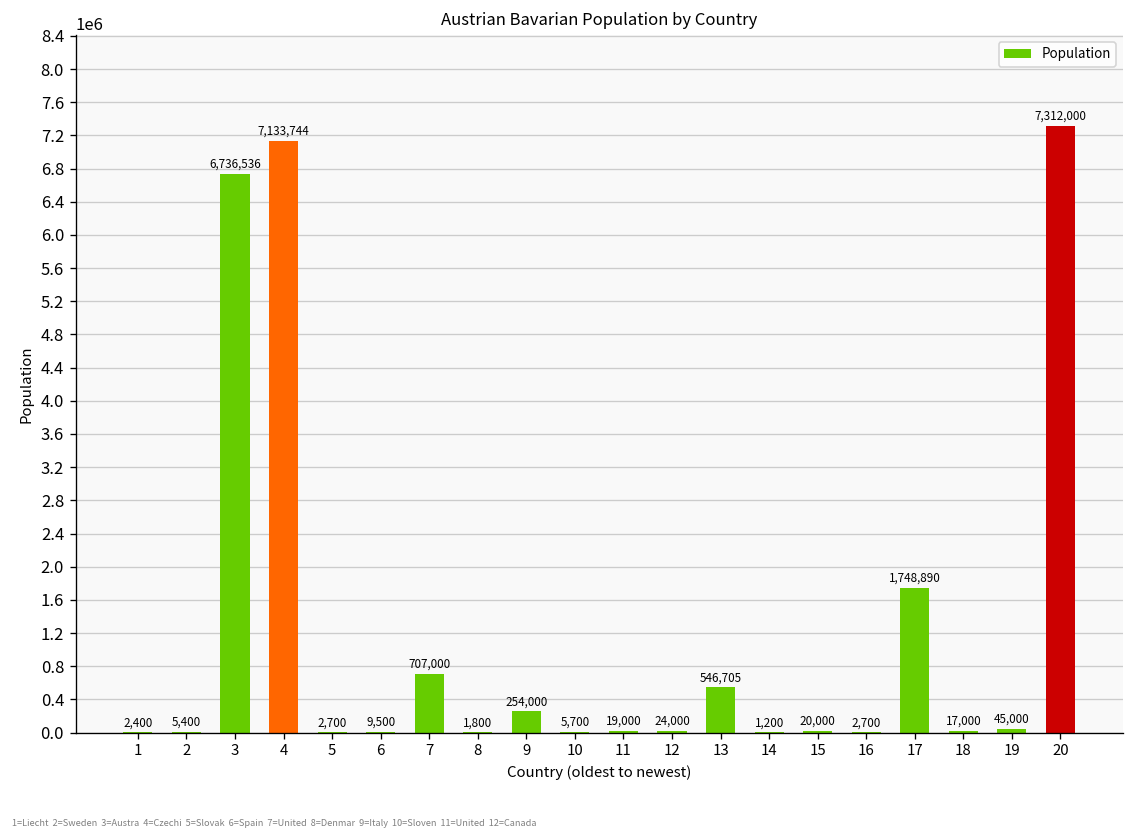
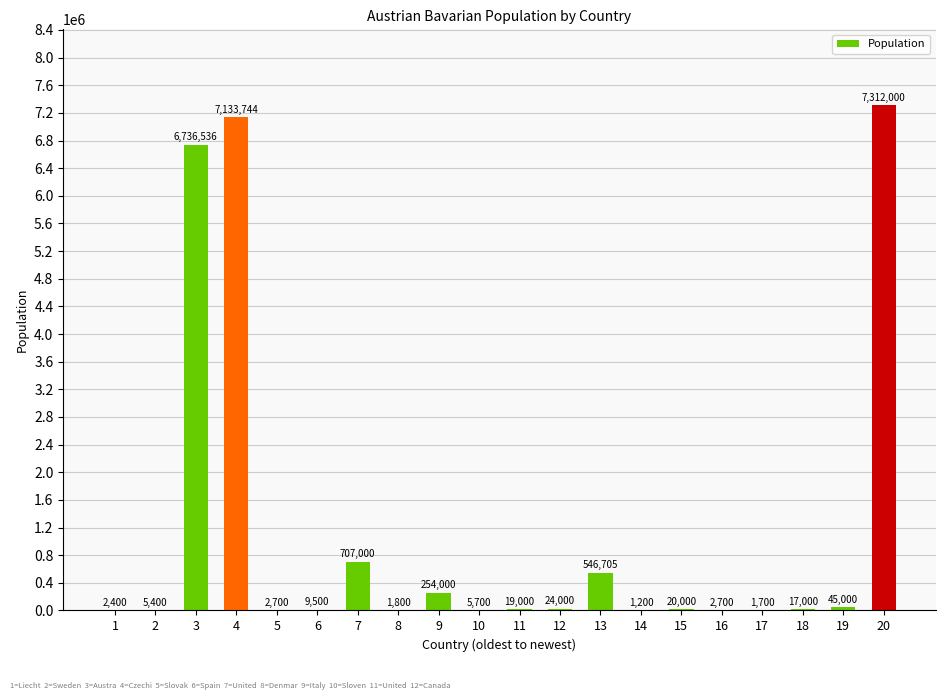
17: 1,748,890 -> 1,700
